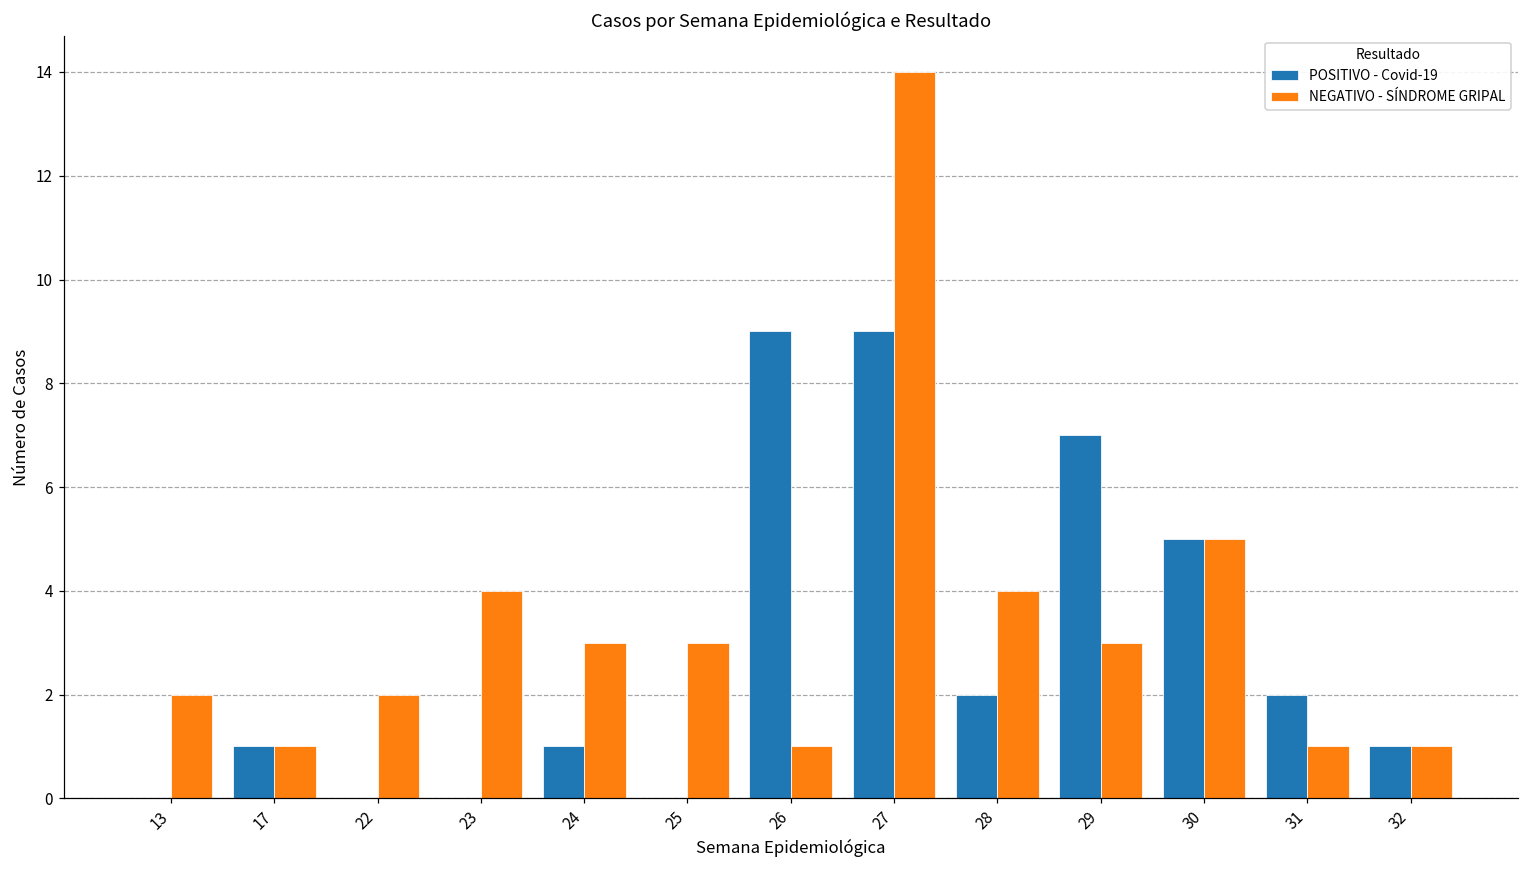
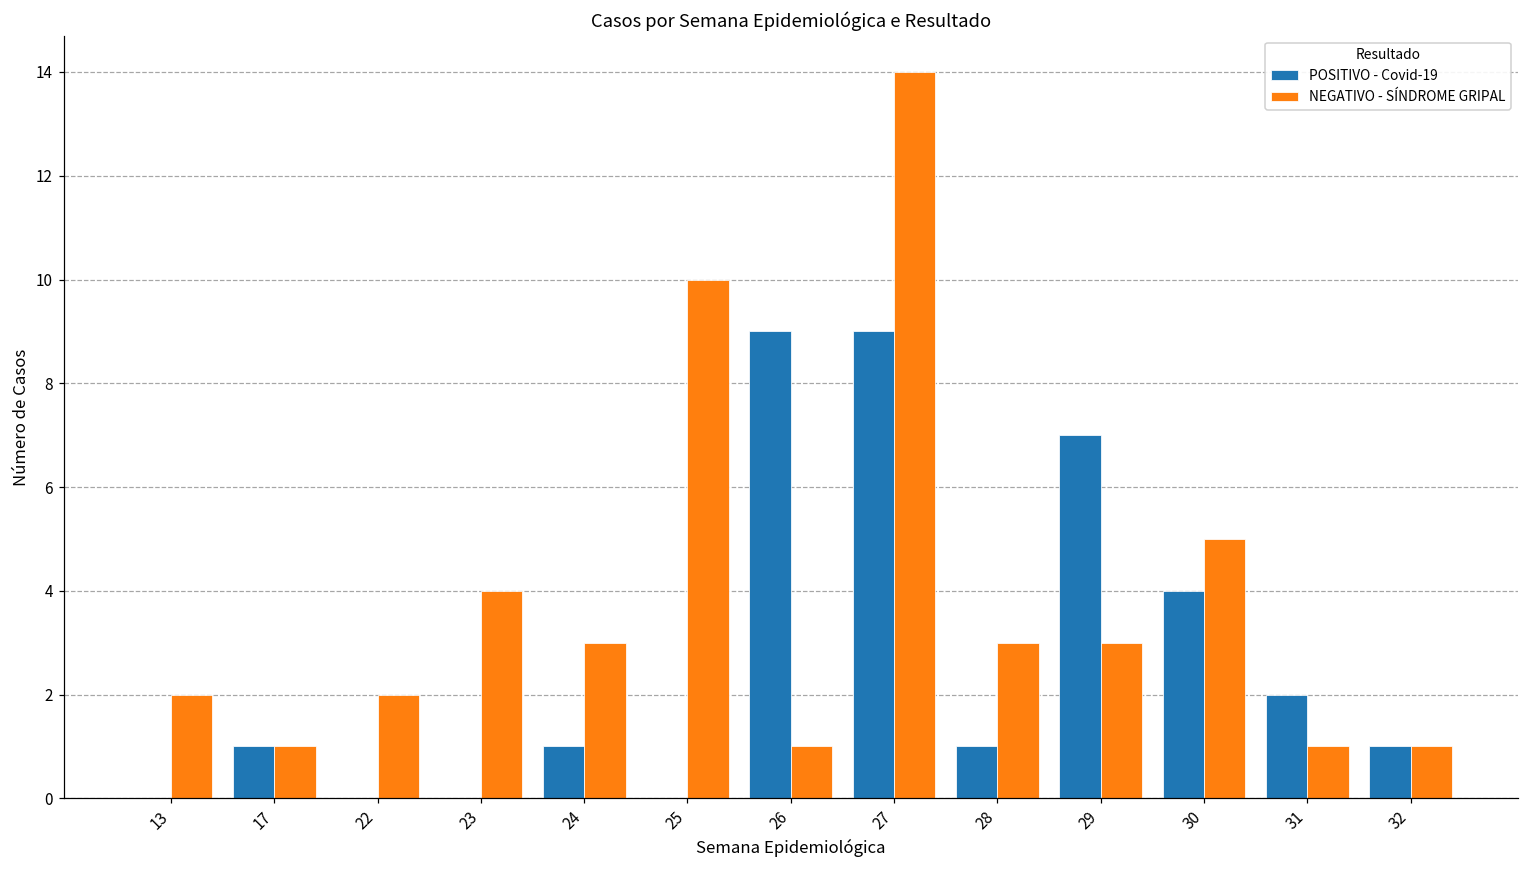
NEGATIVO - SÍNDROME GRIPAL, 25: 3 -> 10
POSITIVO - Covid-19, 28: 2 -> 1
NEGATIVO - SÍNDROME GRIPAL, 28: 4 -> 3
POSITIVO - Covid-19, 30: 5 -> 4
